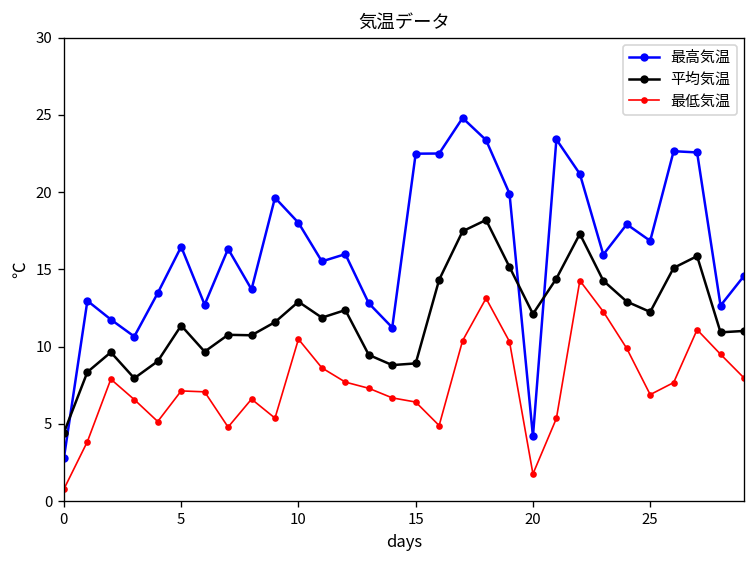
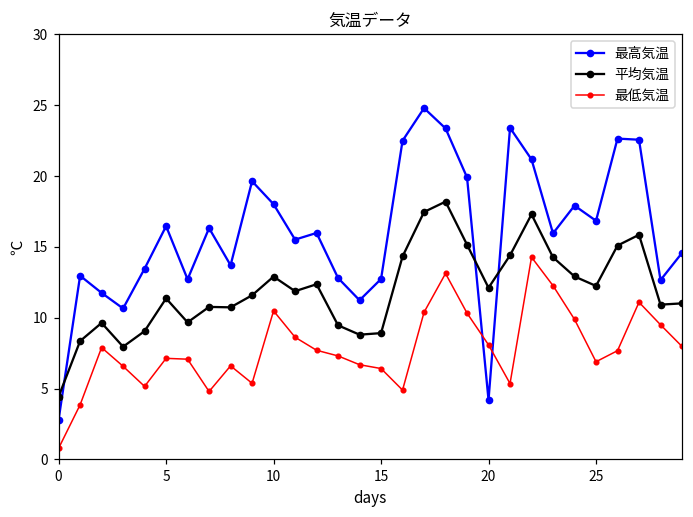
最高気温, 15: 22.5 -> 12.7
最低気温, 20: 1.8 -> 8.1
